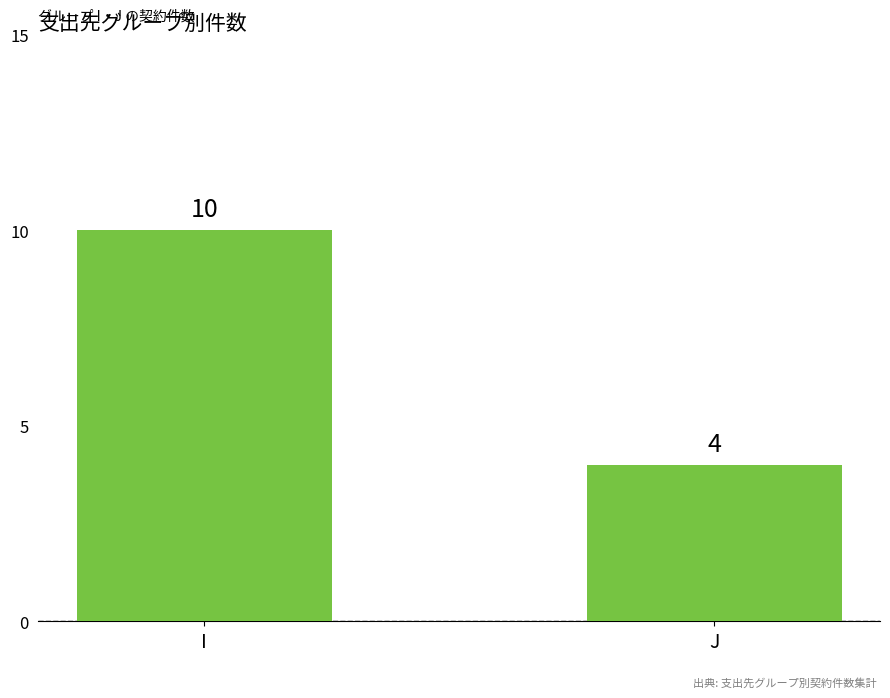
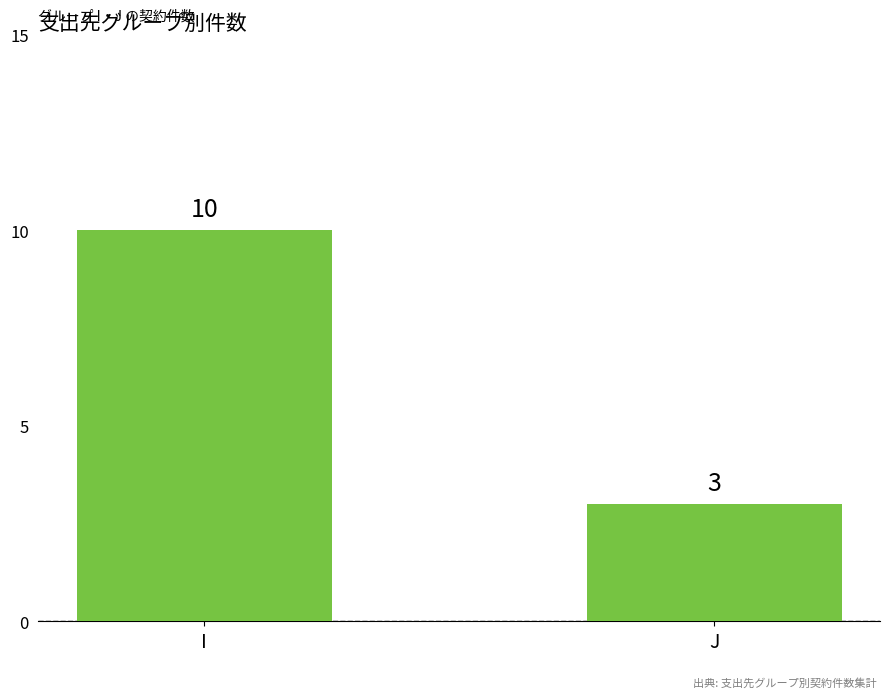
J: 4 -> 3
